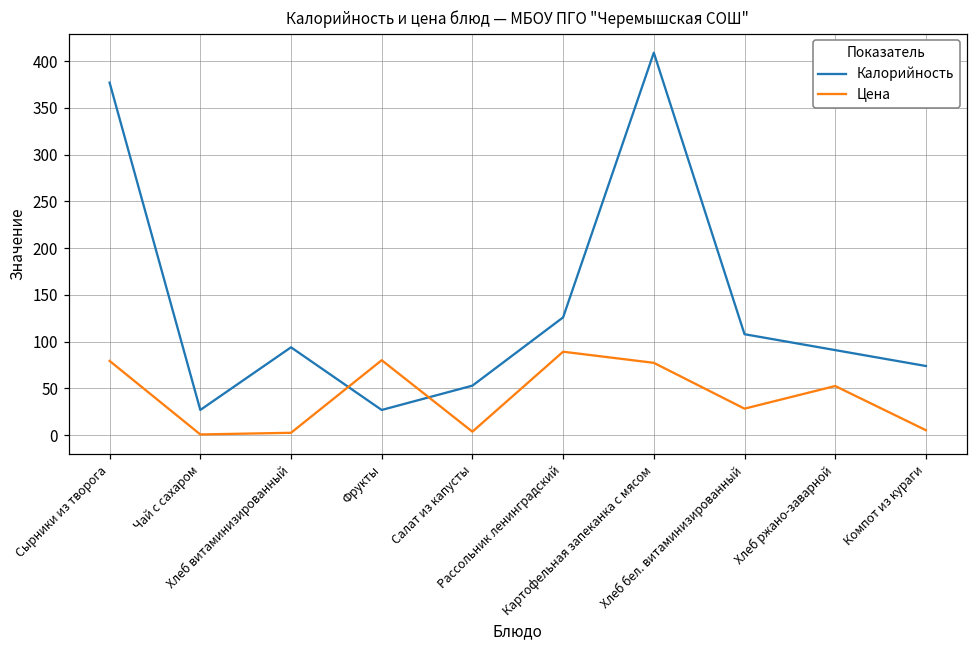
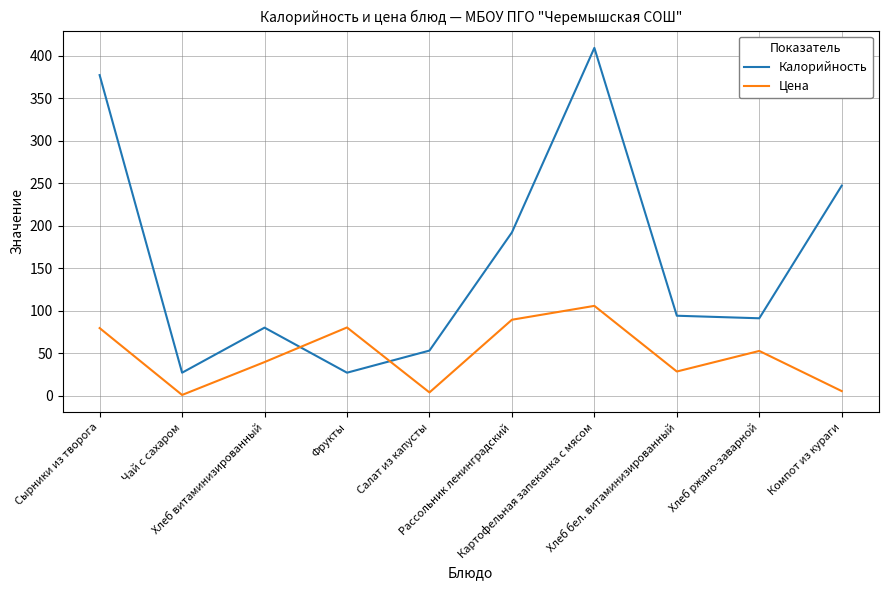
Калорийность, Хлеб витаминизированный: 90 -> 80
Цена, Хлеб витаминизированный: 0 -> 40
Калорийность, Рассольник ленинградский: 130 -> 190
Цена, Картофельная запеканка с мясом: 80 -> 110
Калорийность, Хлеб бел. витаминизированный: 110 -> 90
Калорийность, Компот из кураги: 70 -> 250
